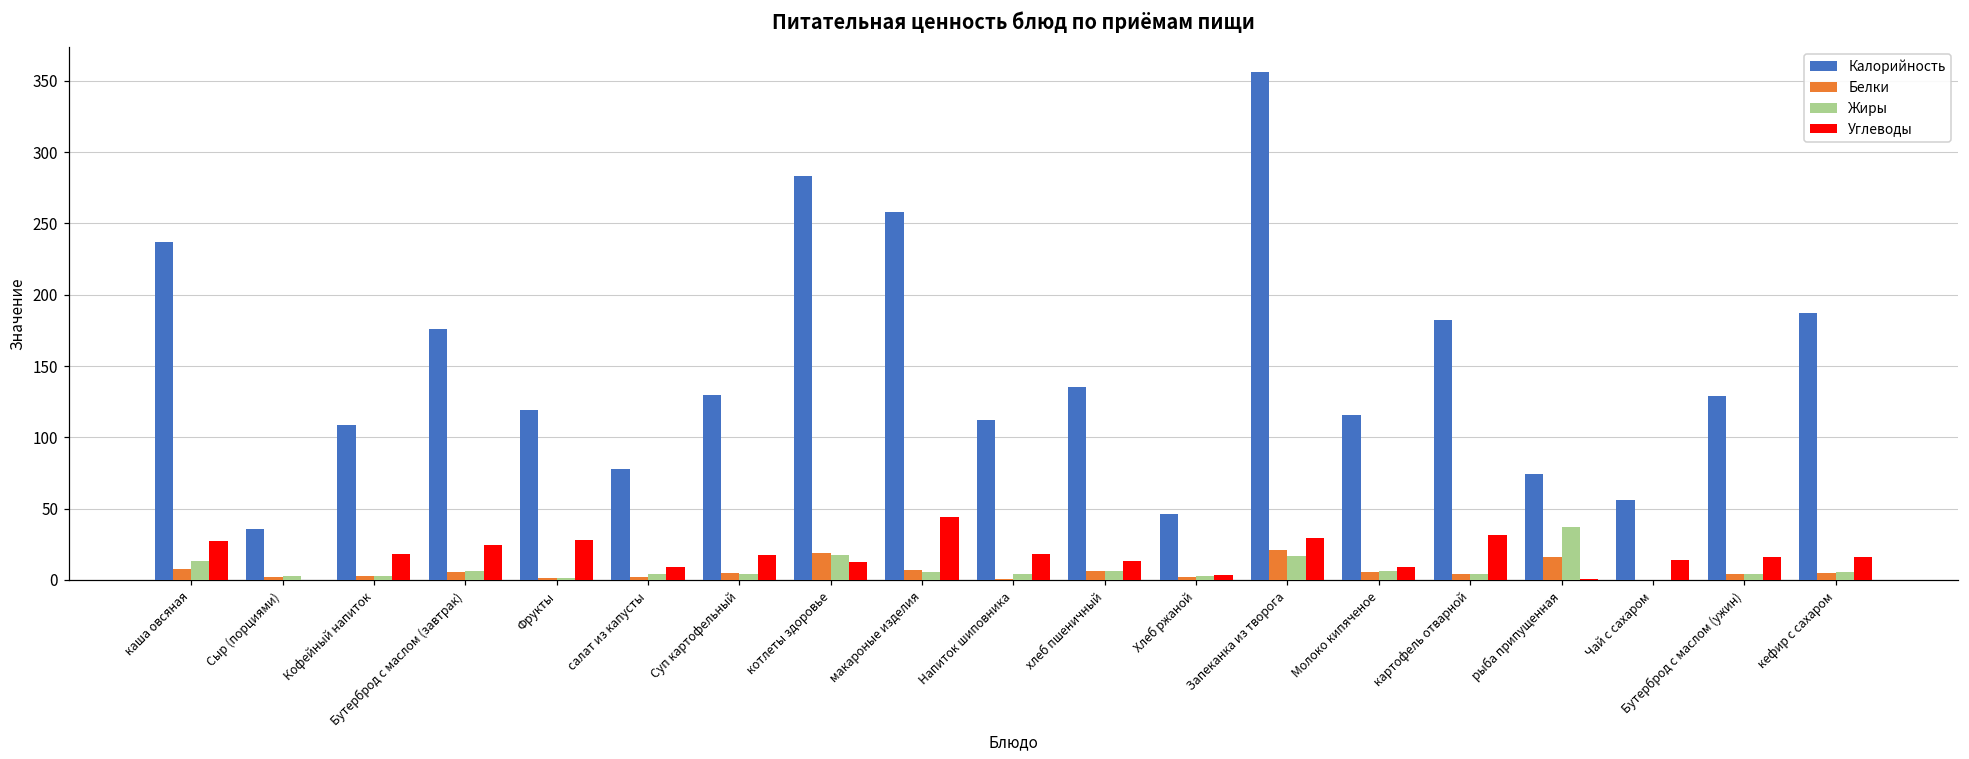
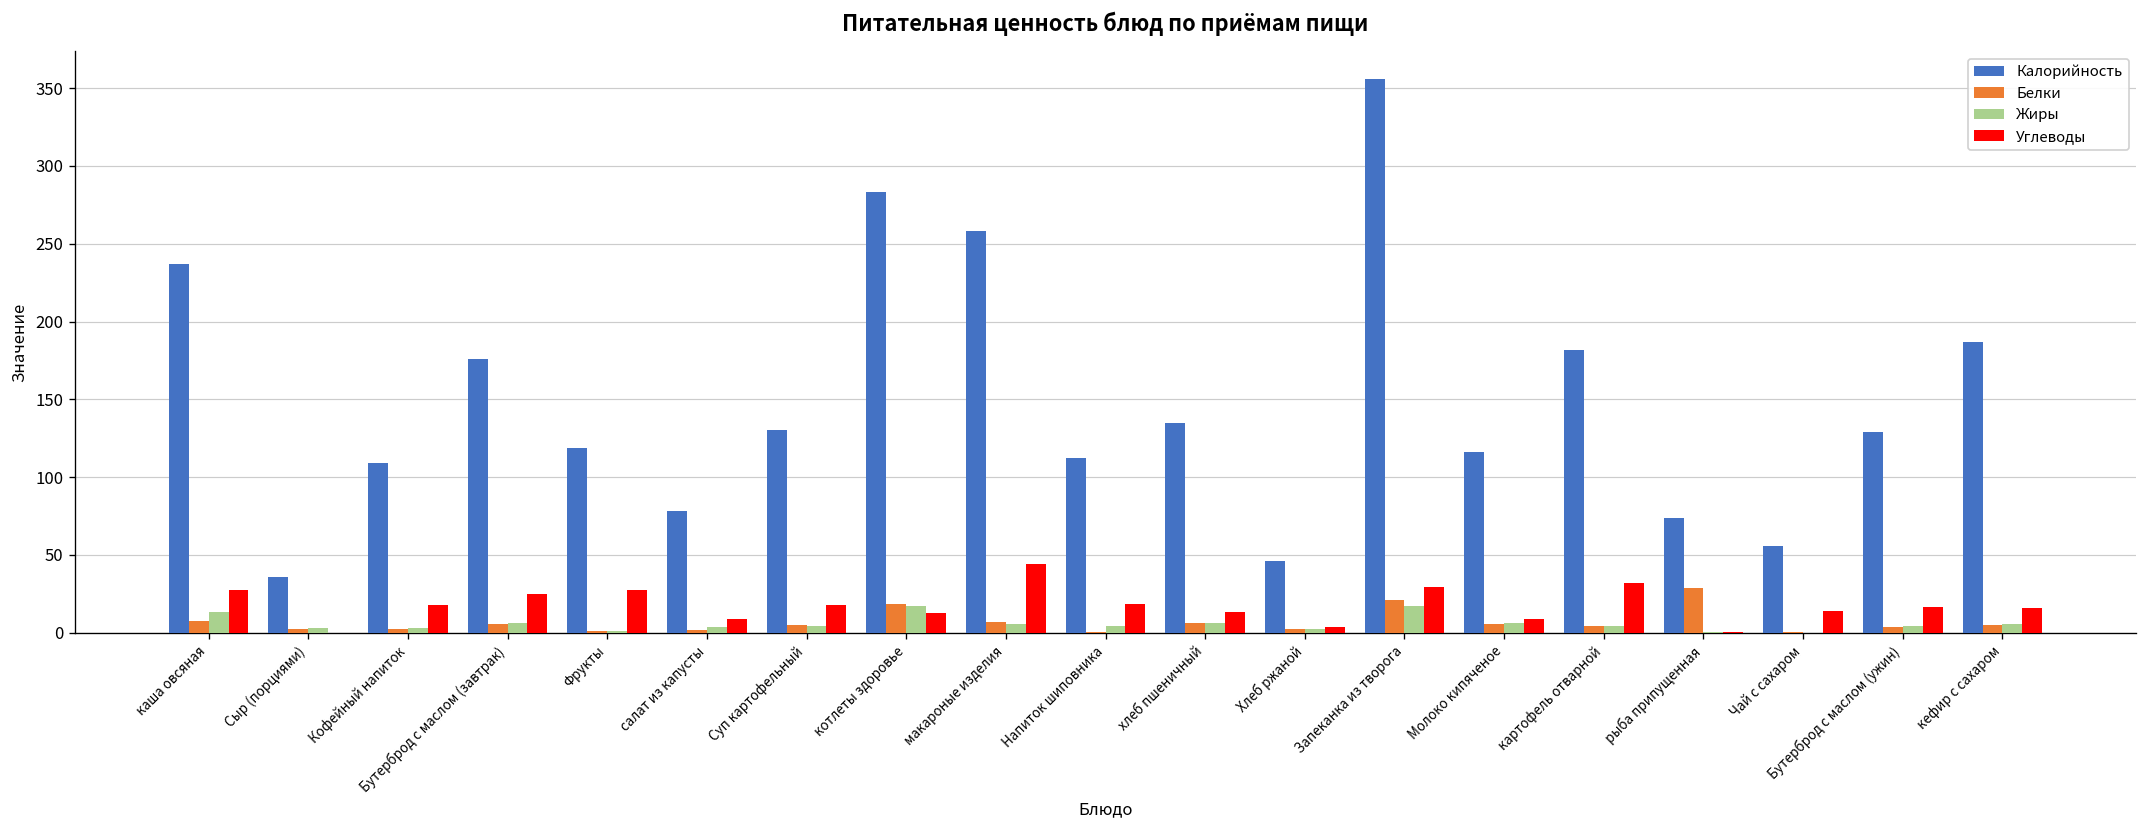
Белки, рыба припущенная: 16 -> 29
Жиры, рыба припущенная: 37 -> 1
